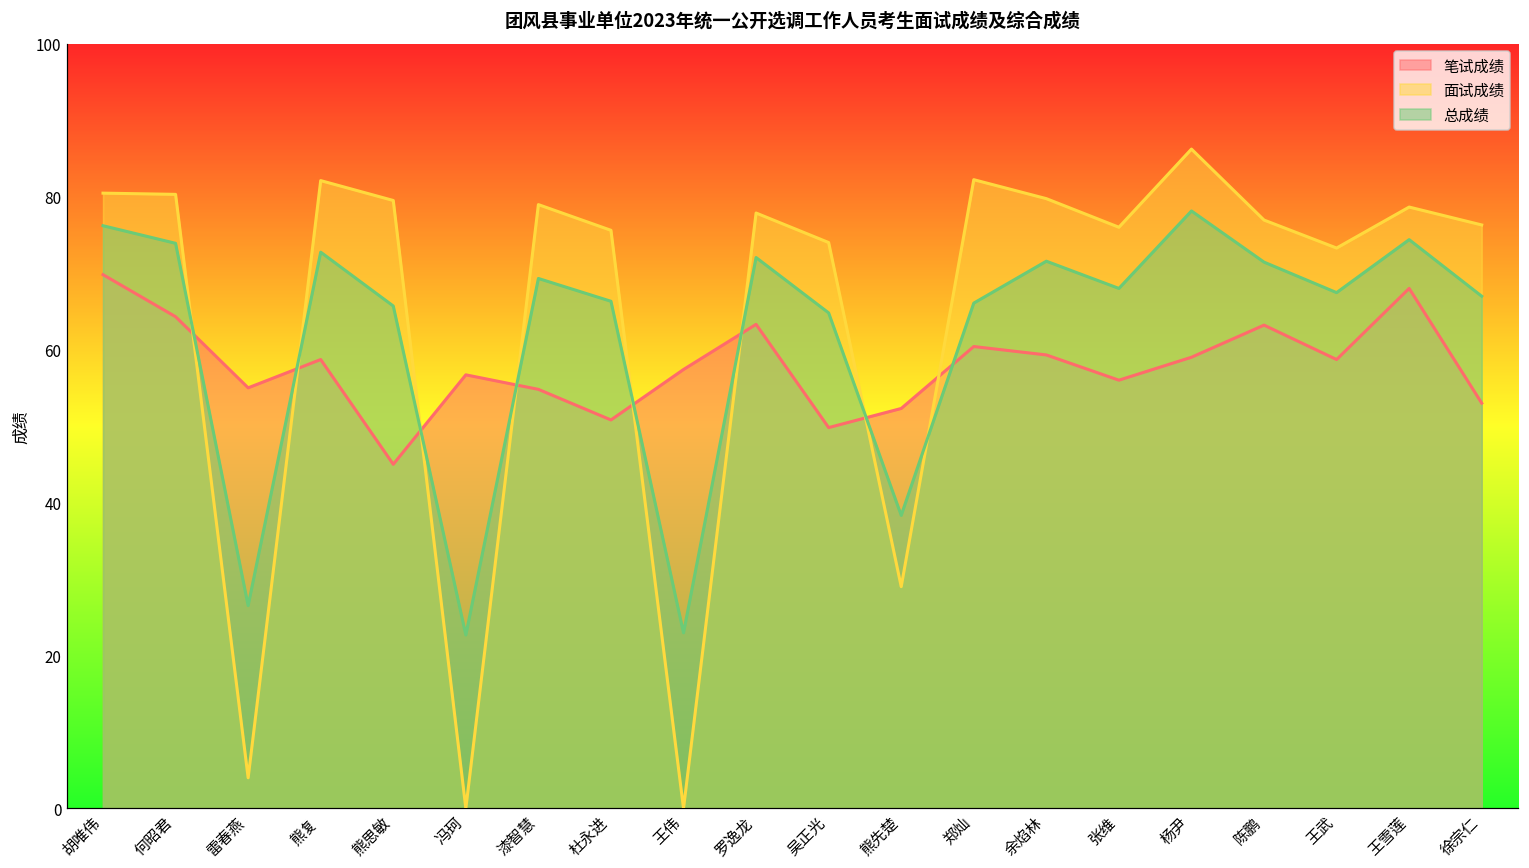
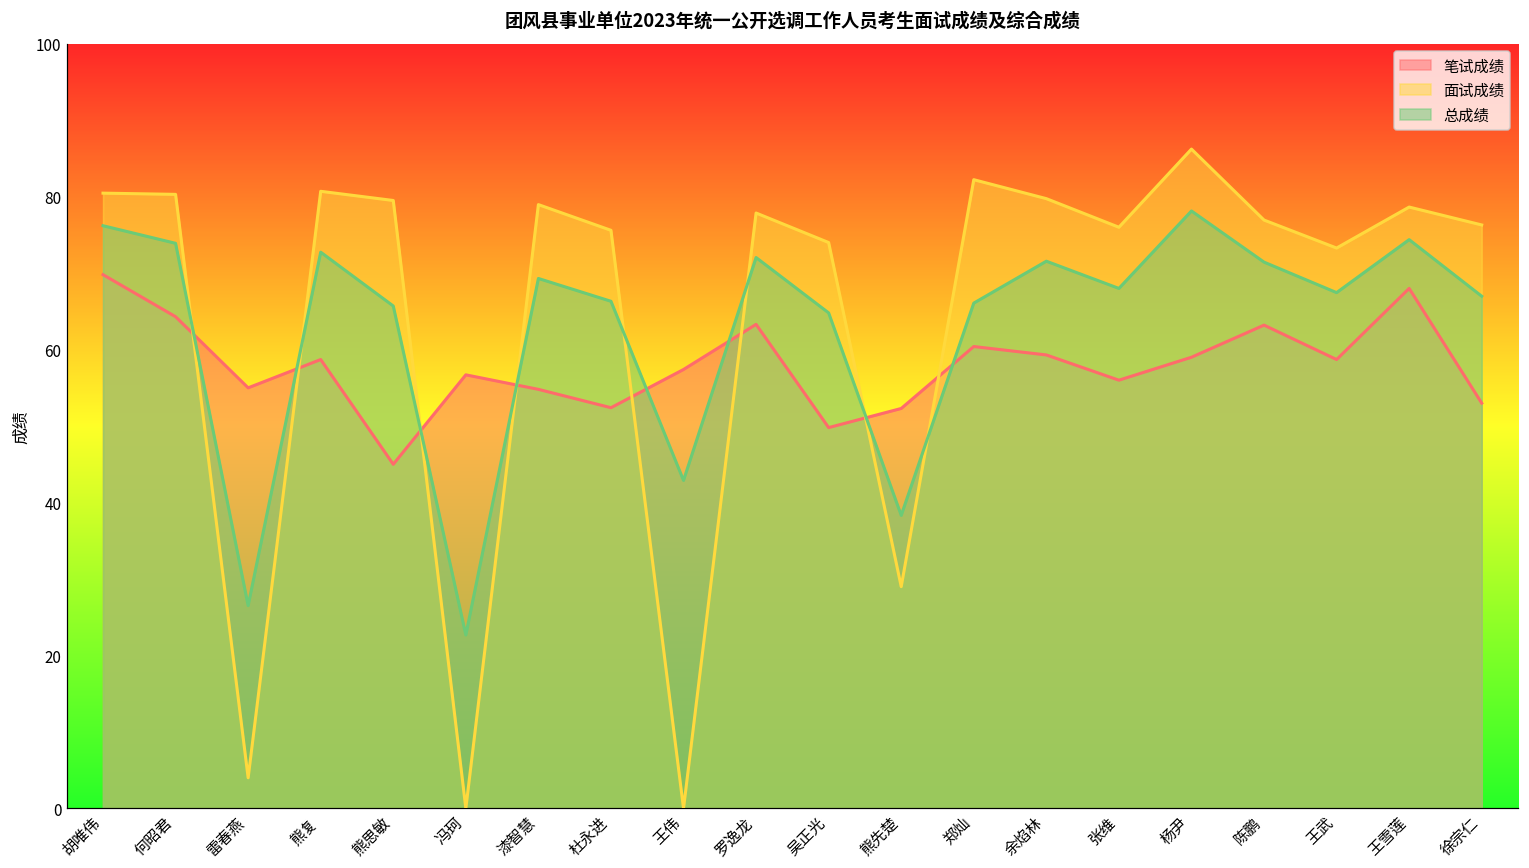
面试成绩, 熊复: 82 -> 81
笔试成绩, 杜永进: 51 -> 52
总成绩, 王伟: 23 -> 43
